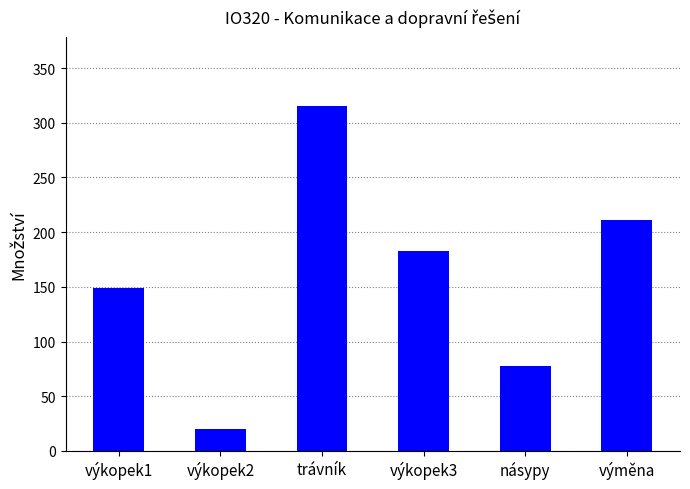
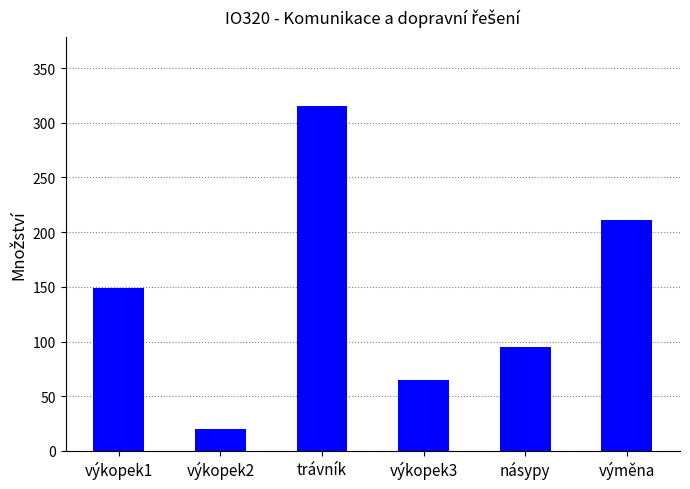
výkopek3: 183 -> 65
násypy: 78 -> 95
